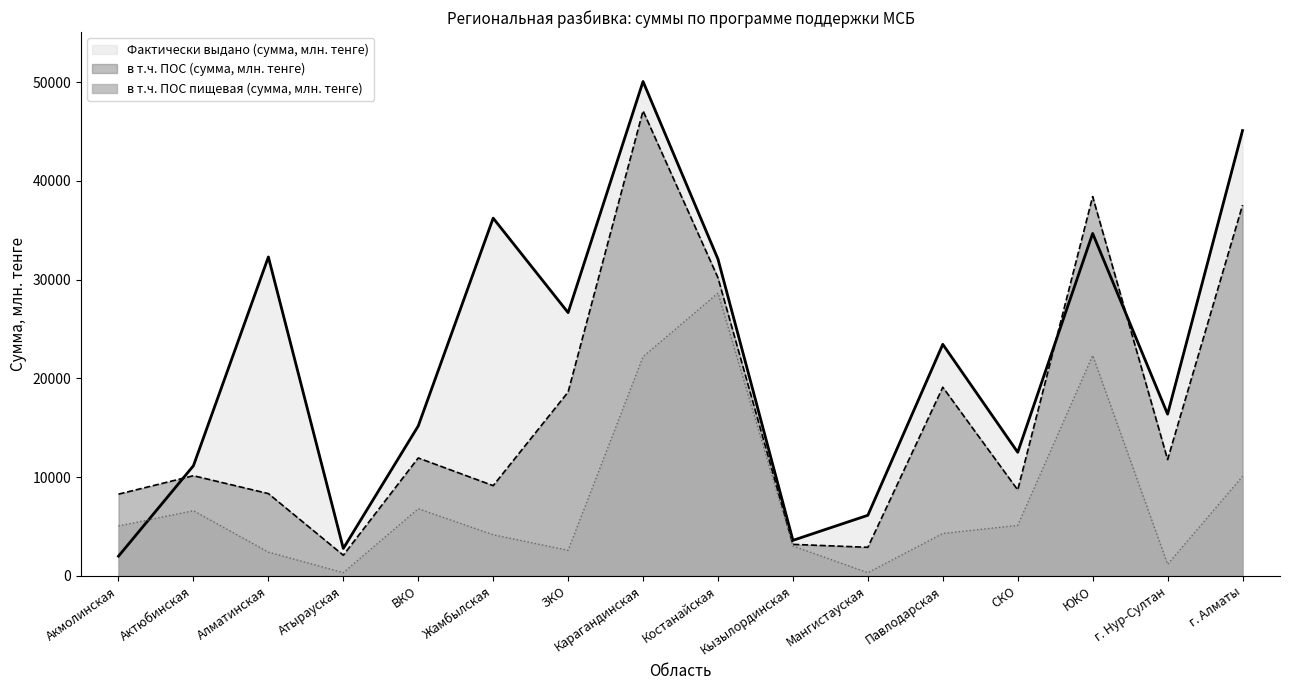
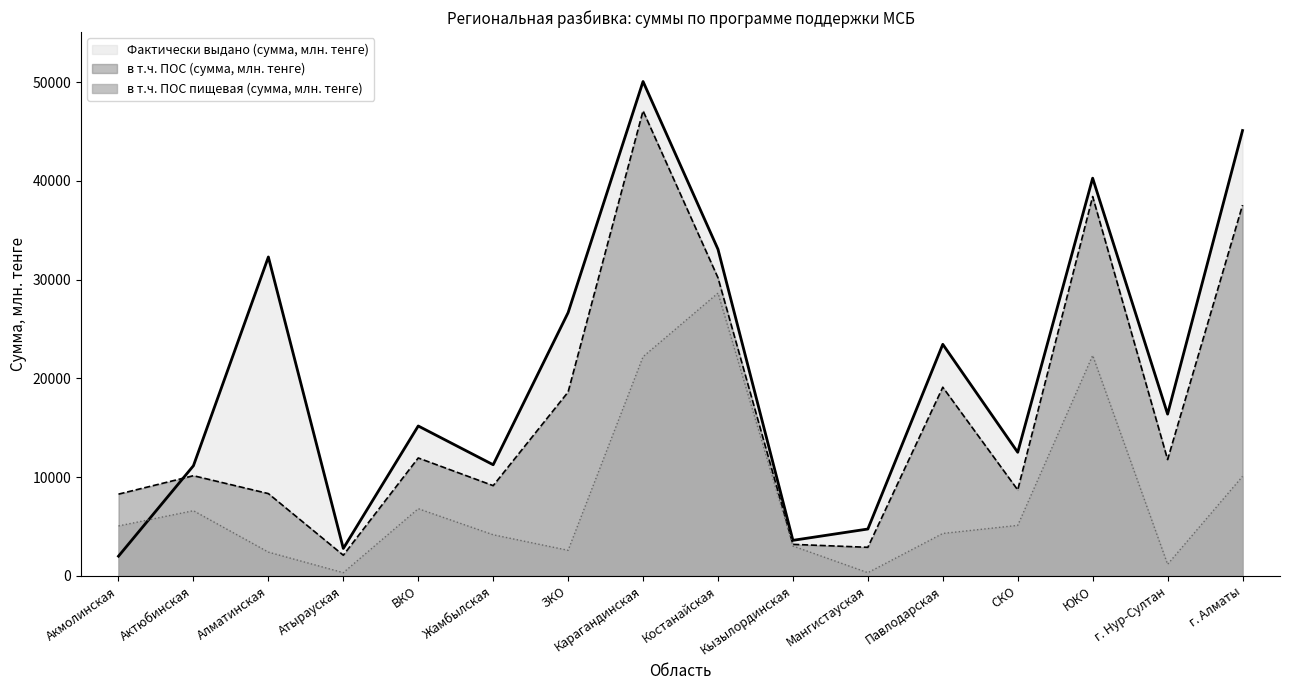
Фактически выдано (сумма, млн. тенге), Жамбылская: 36000 -> 11000
Фактически выдано (сумма, млн. тенге), Костанайская: 32000 -> 33000
Фактически выдано (сумма, млн. тенге), Мангистауская: 6000 -> 5000
Фактически выдано (сумма, млн. тенге), ЮКО: 35000 -> 40000
